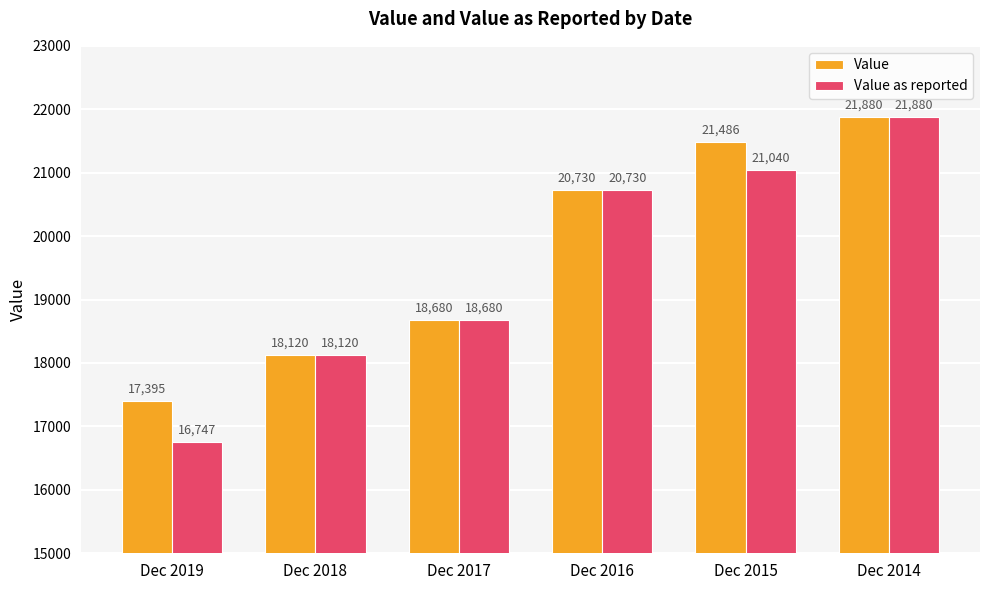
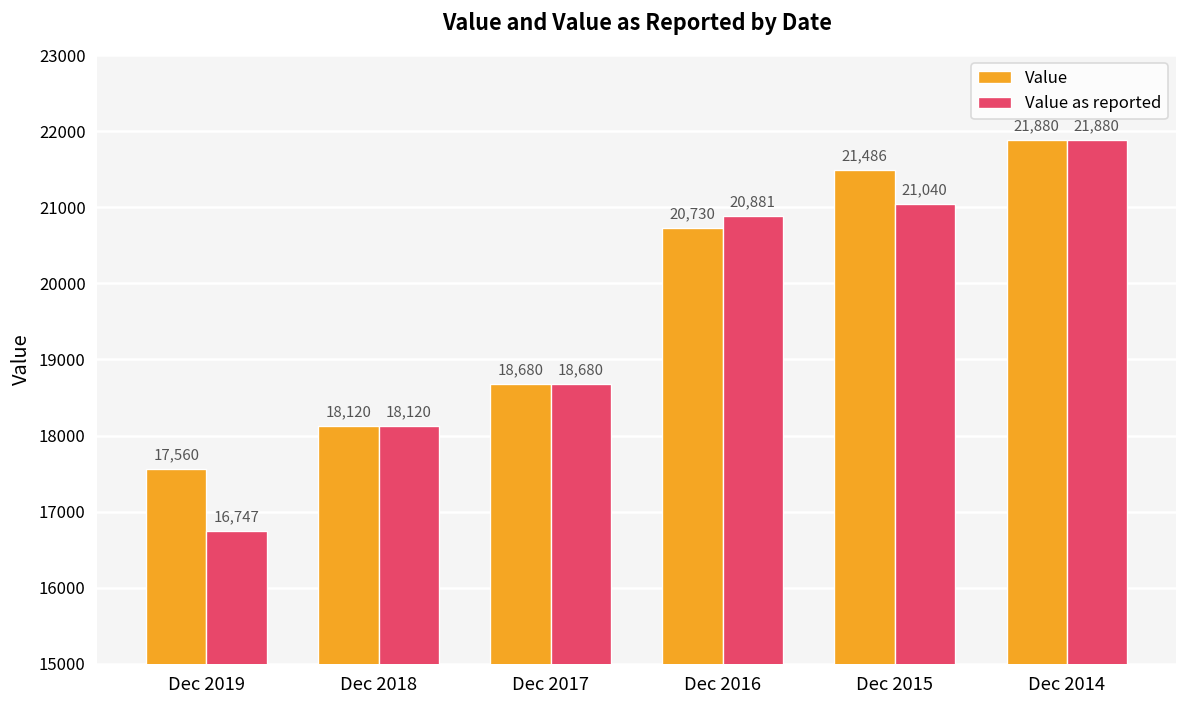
Value, Dec 2019: 17,395 -> 17,560
Value as reported, Dec 2016: 20,730 -> 20,881
